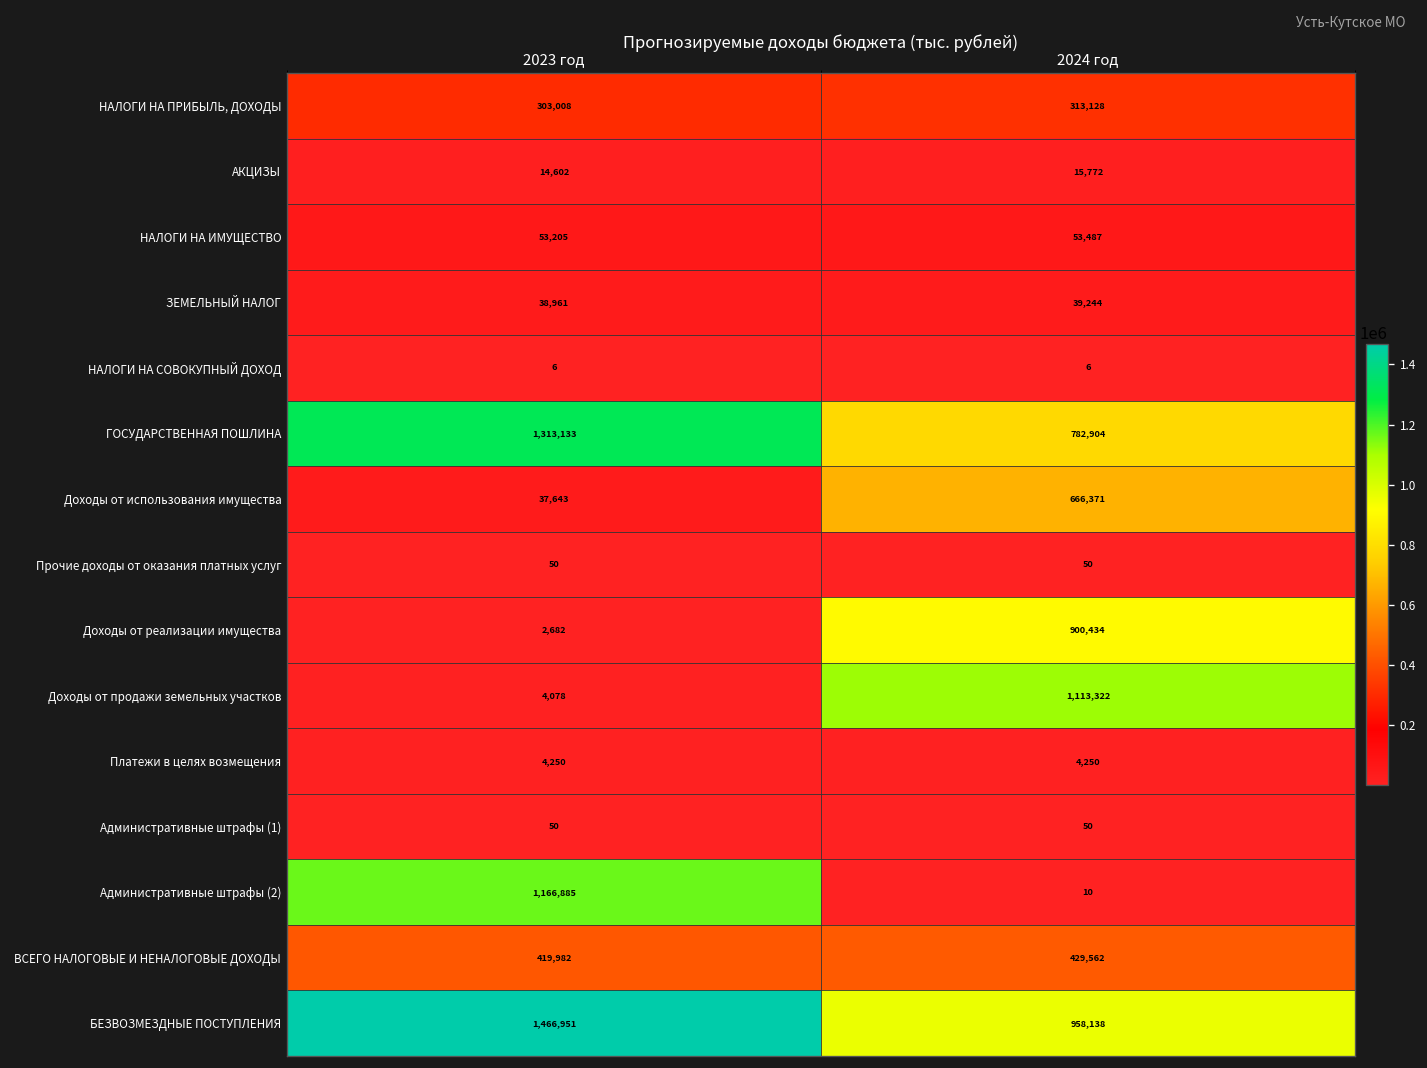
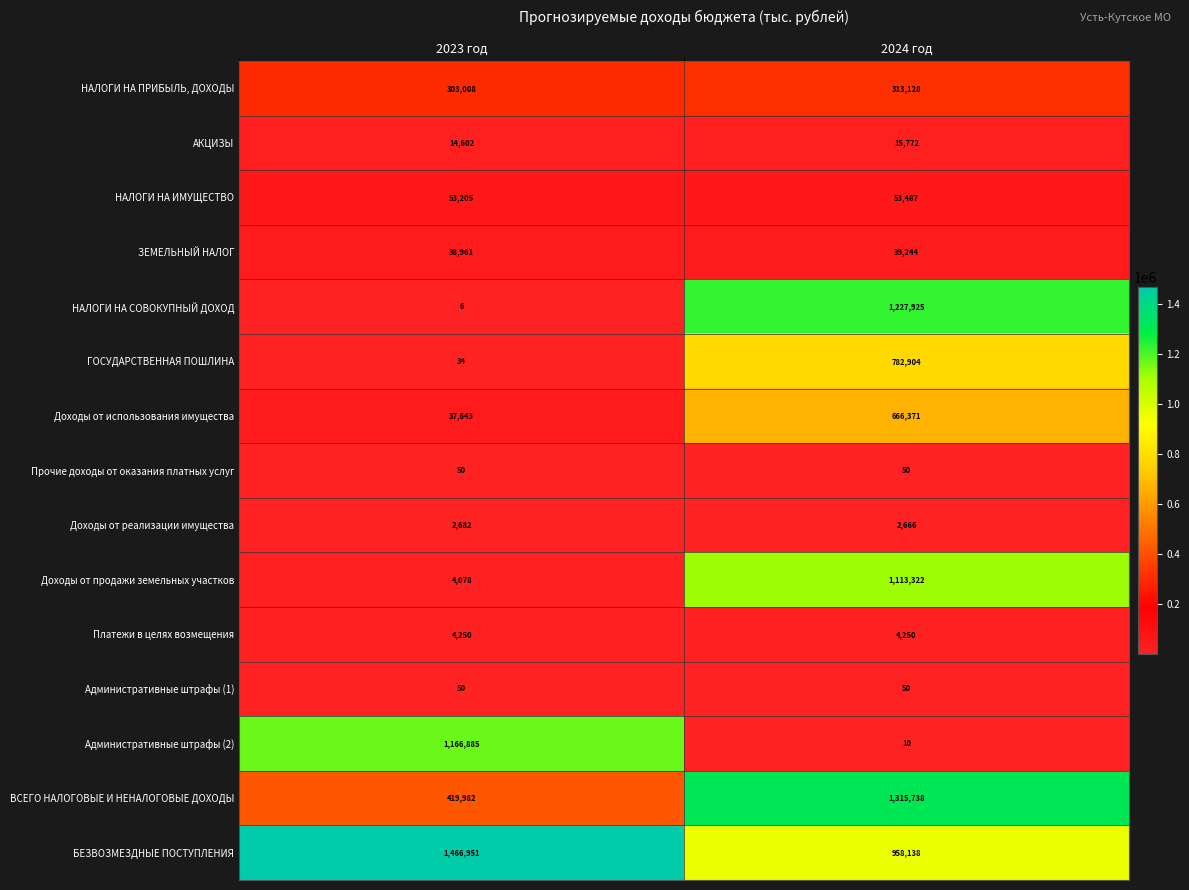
НАЛОГИ НА СОВОКУПНЫЙ ДОХОД, 2024 год: 6 -> 1,227,925
ГОСУДАРСТВЕННАЯ ПОШЛИНА, 2023 год: 1,313,133 -> 34
Доходы от реализации имущества, 2024 год: 900,434 -> 2,666
ВСЕГО НАЛОГОВЫЕ И НЕНАЛОГОВЫЕ ДОХОДЫ, 2024 год: 429,562 -> 1,315,738
